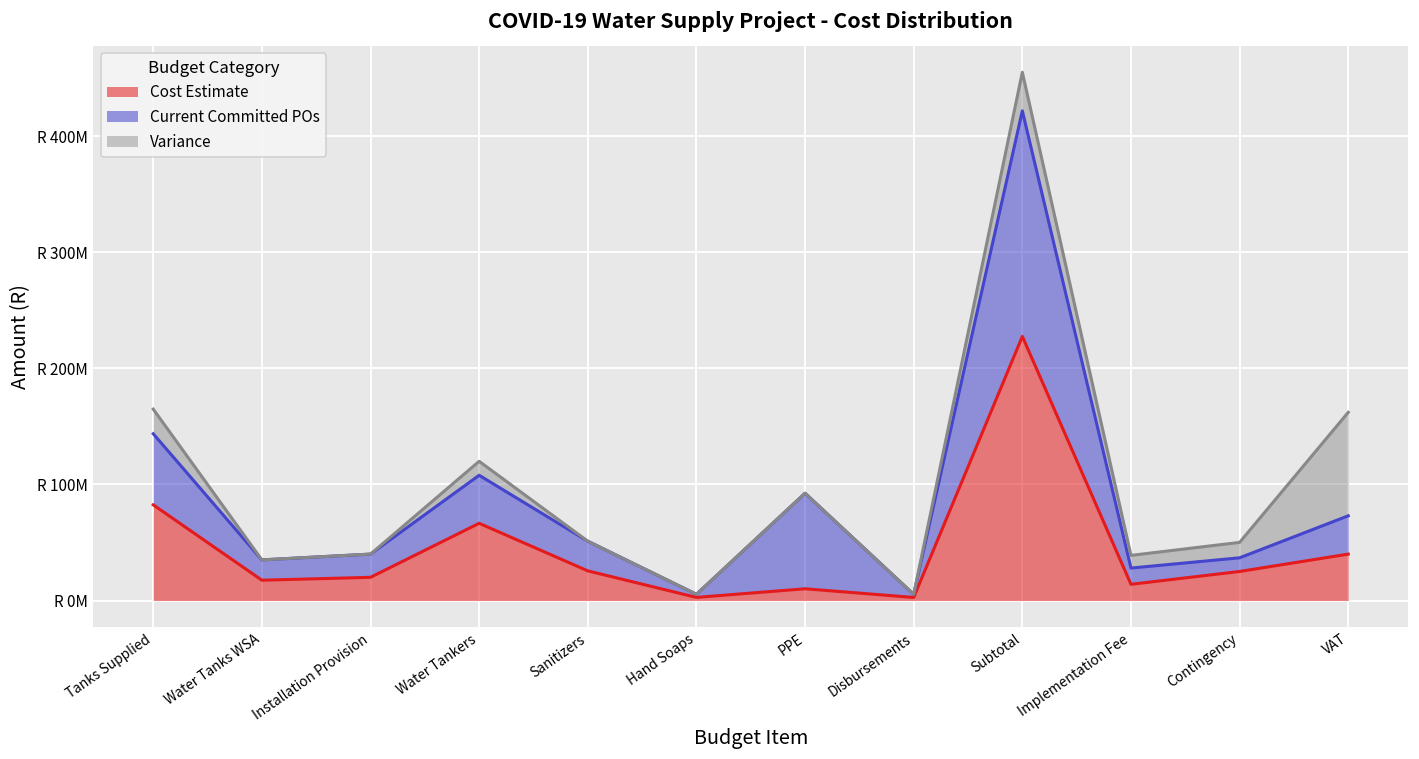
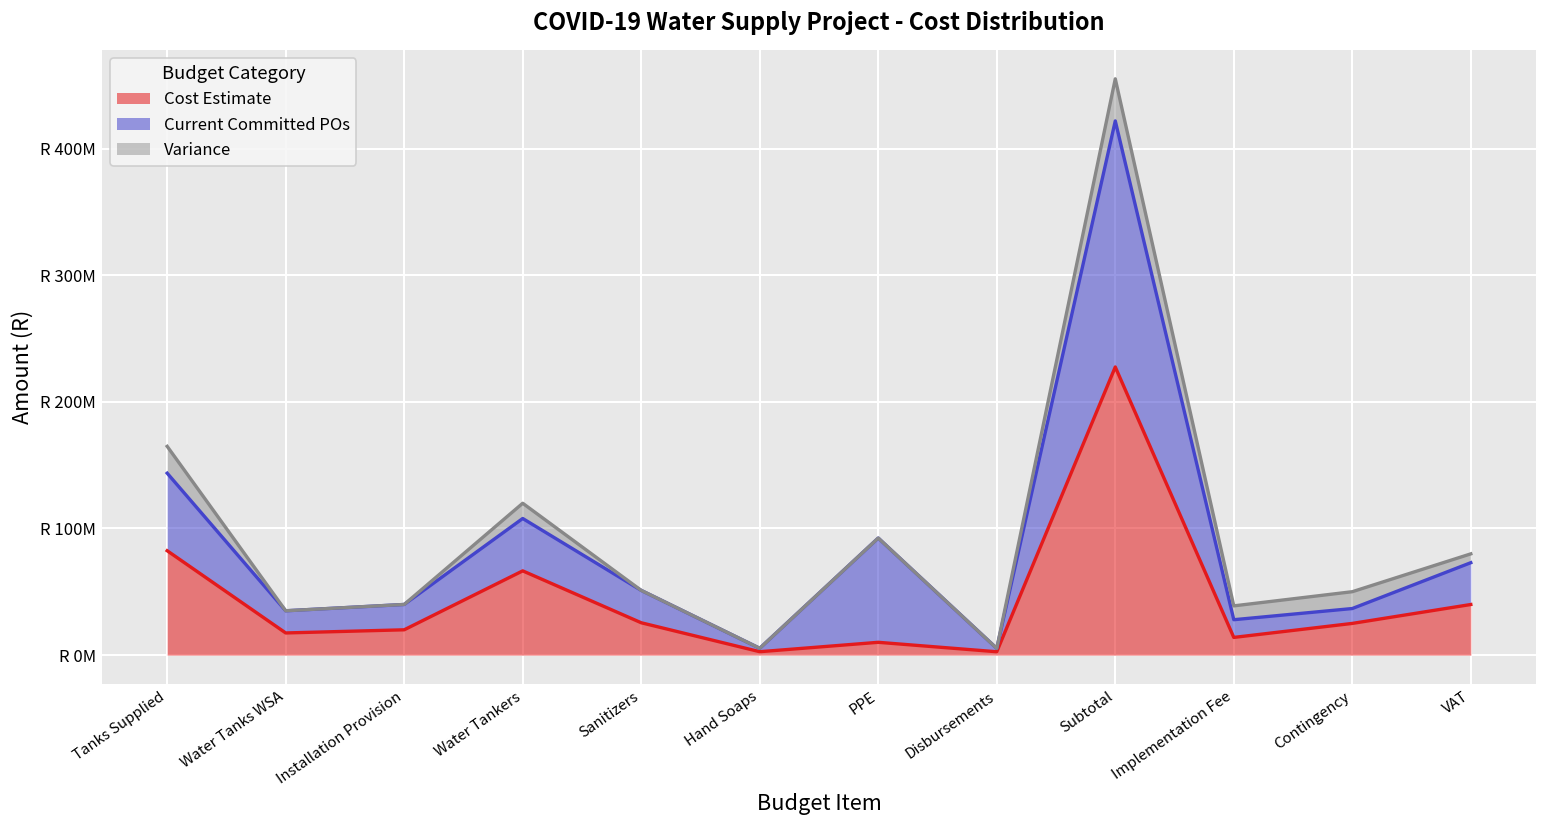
Variance, VAT: R 89000000 -> R 7000000
